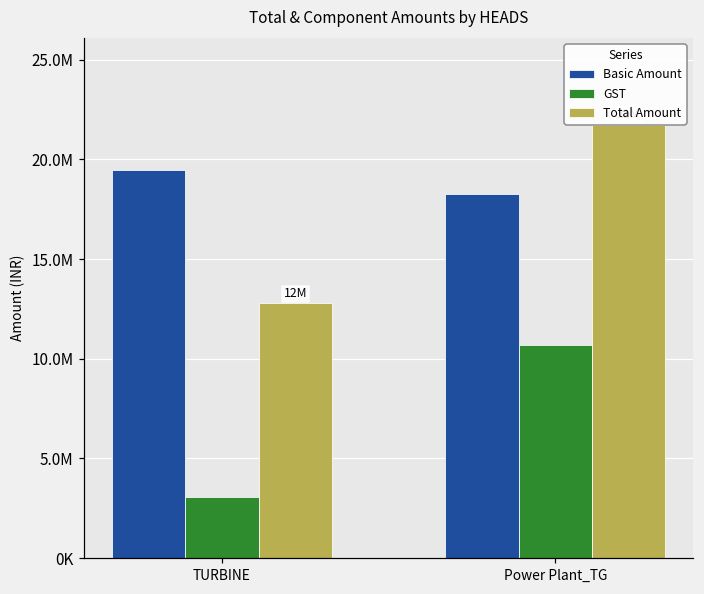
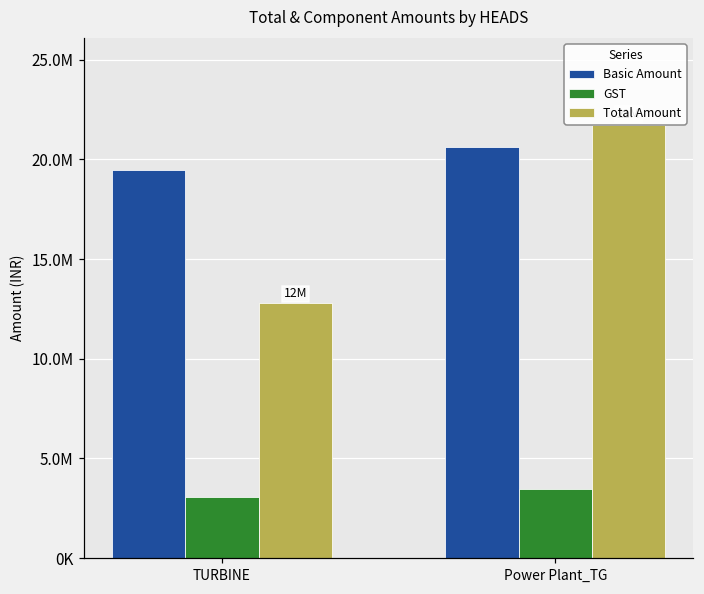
Basic Amount, Power Plant_TG: 18300000 -> 20600000
GST, Power Plant_TG: 10700000 -> 3500000
